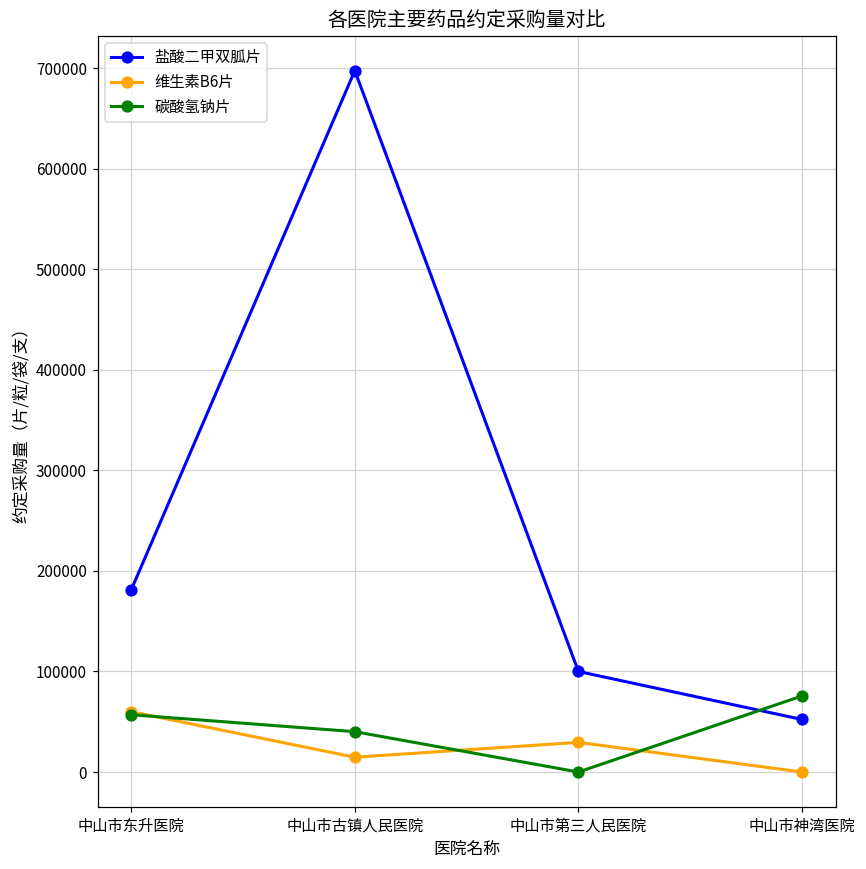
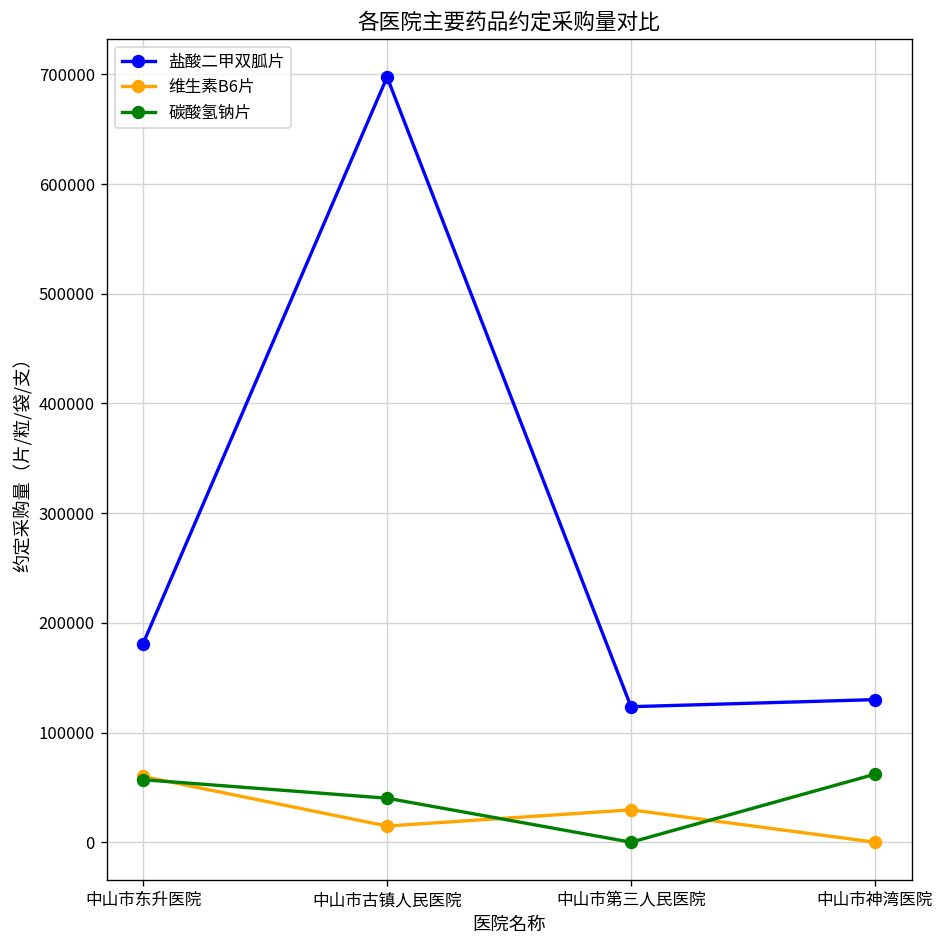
盐酸二甲双胍片, 中山市第三人民医院: 100000 -> 120000
盐酸二甲双胍片, 中山市神湾医院: 50000 -> 130000
碳酸氢钠片, 中山市神湾医院: 80000 -> 60000
